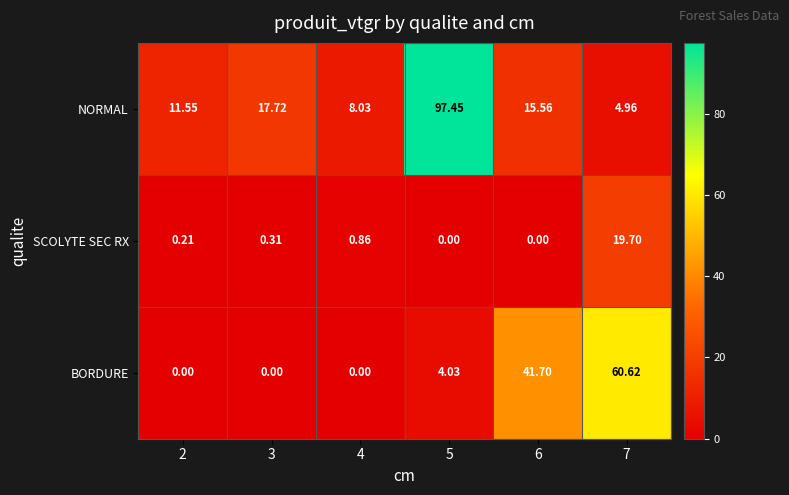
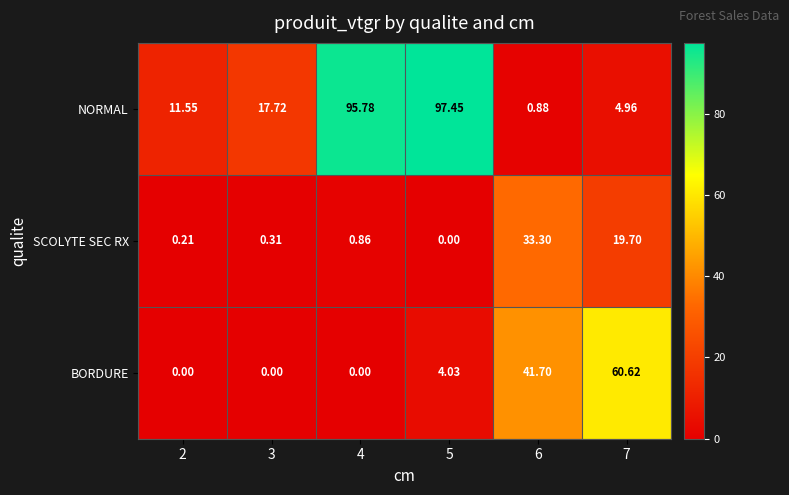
NORMAL, 4: 8.03 -> 95.78
NORMAL, 6: 15.56 -> 0.88
SCOLYTE SEC RX, 6: 0.00 -> 33.30
